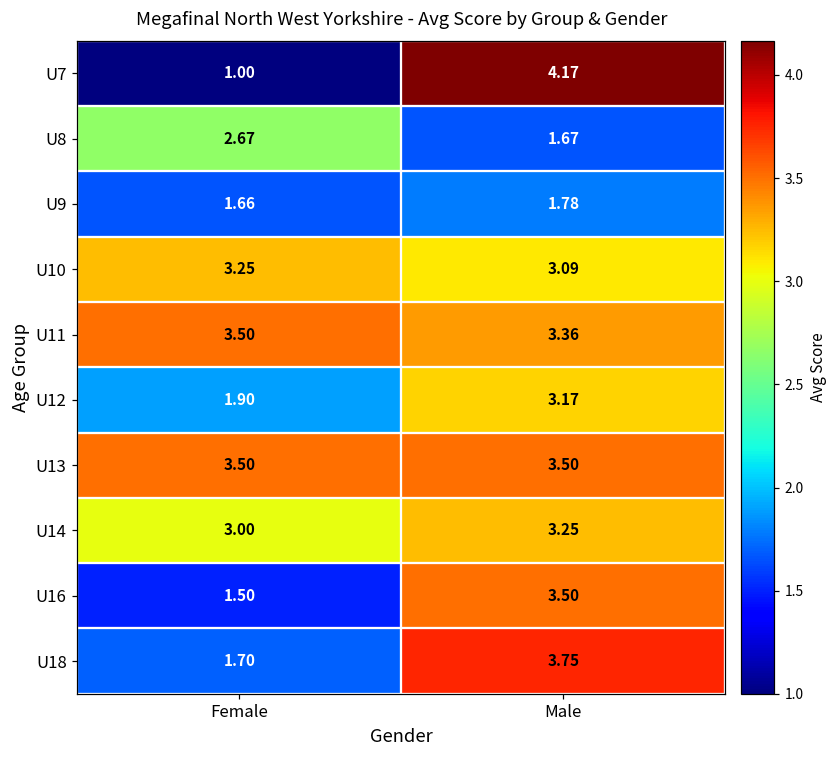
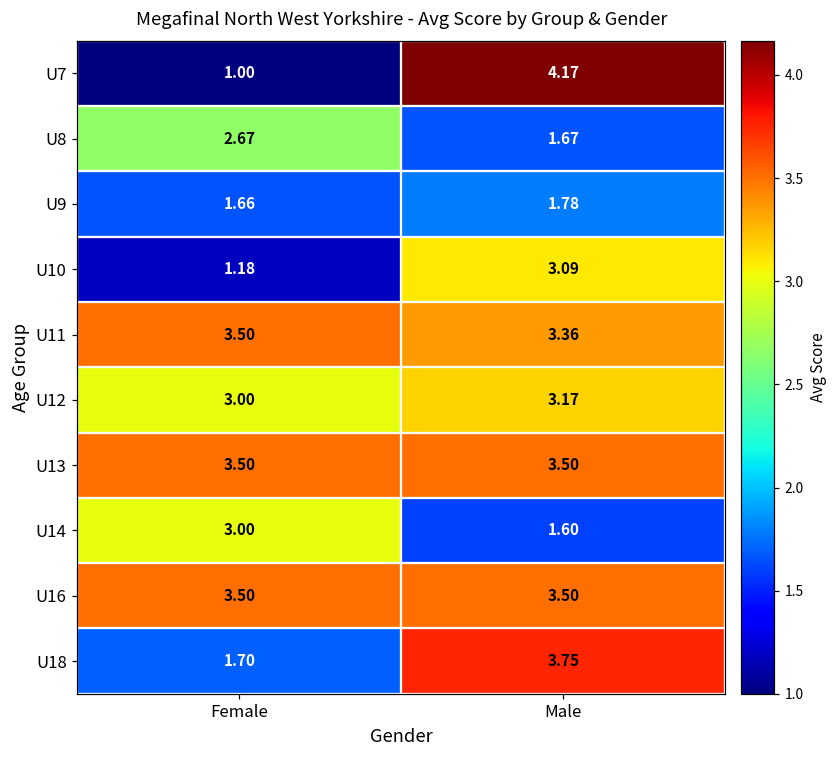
U10, Female: 3.25 -> 1.18
U12, Female: 1.90 -> 3.00
U14, Male: 3.25 -> 1.60
U16, Female: 1.50 -> 3.50
